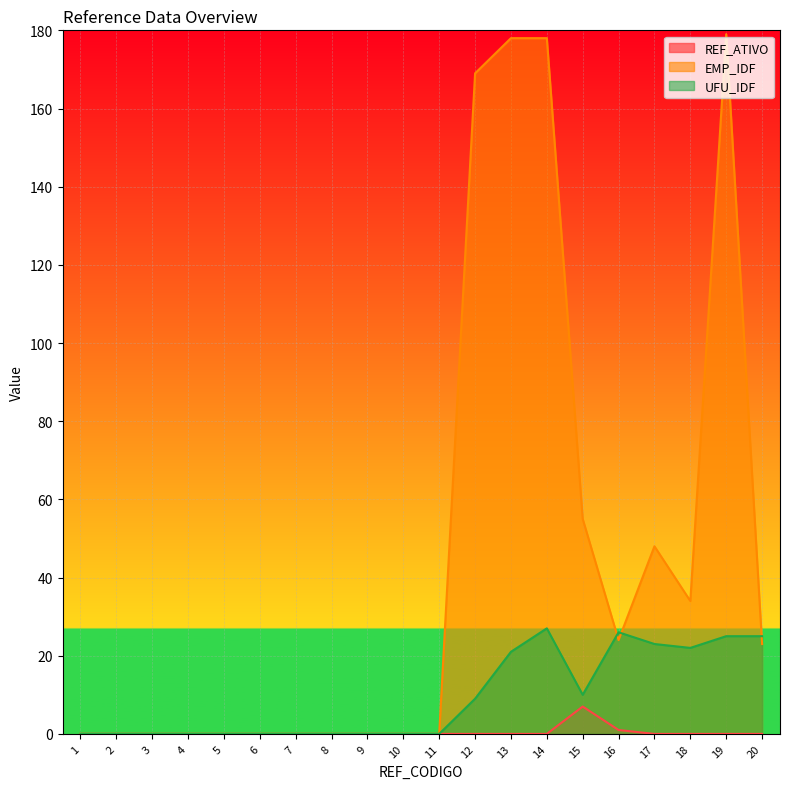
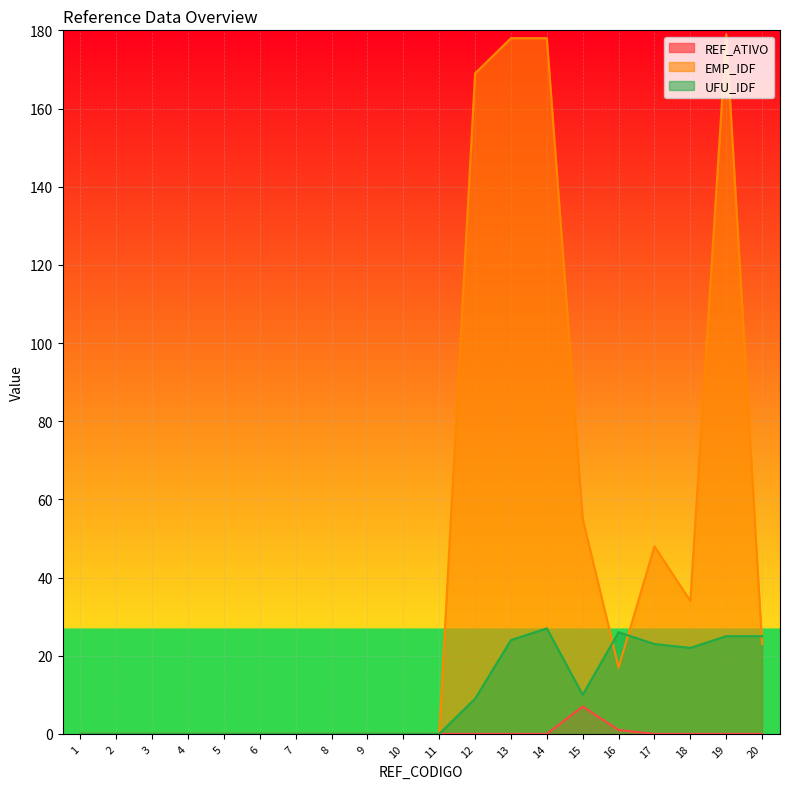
UFU_IDF, 13: 21 -> 24
EMP_IDF, 16: 24 -> 17
